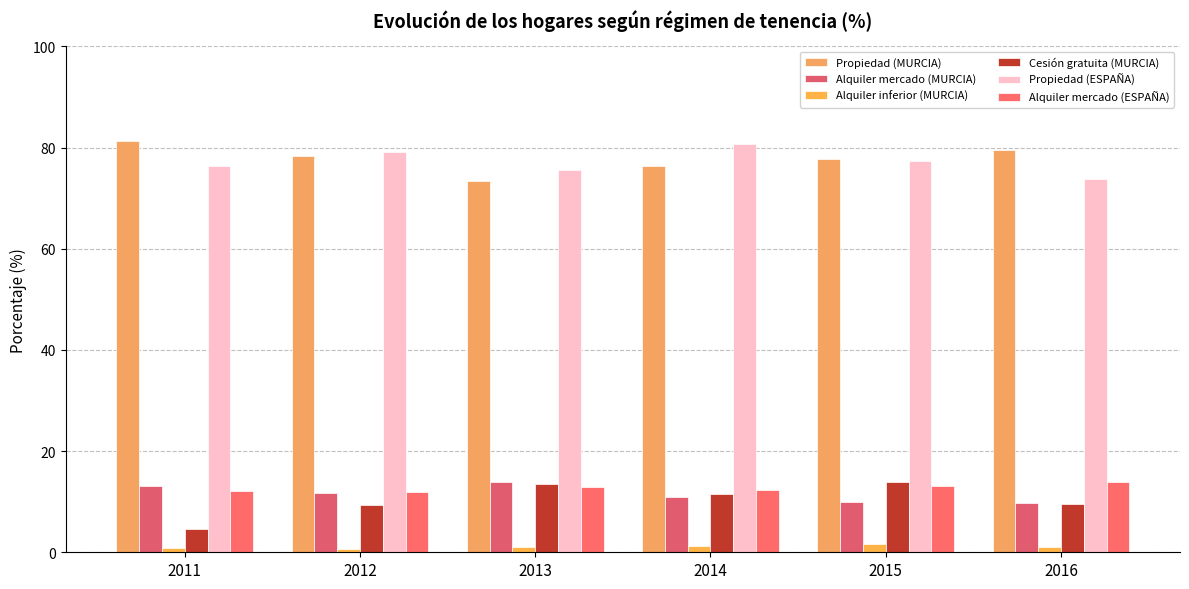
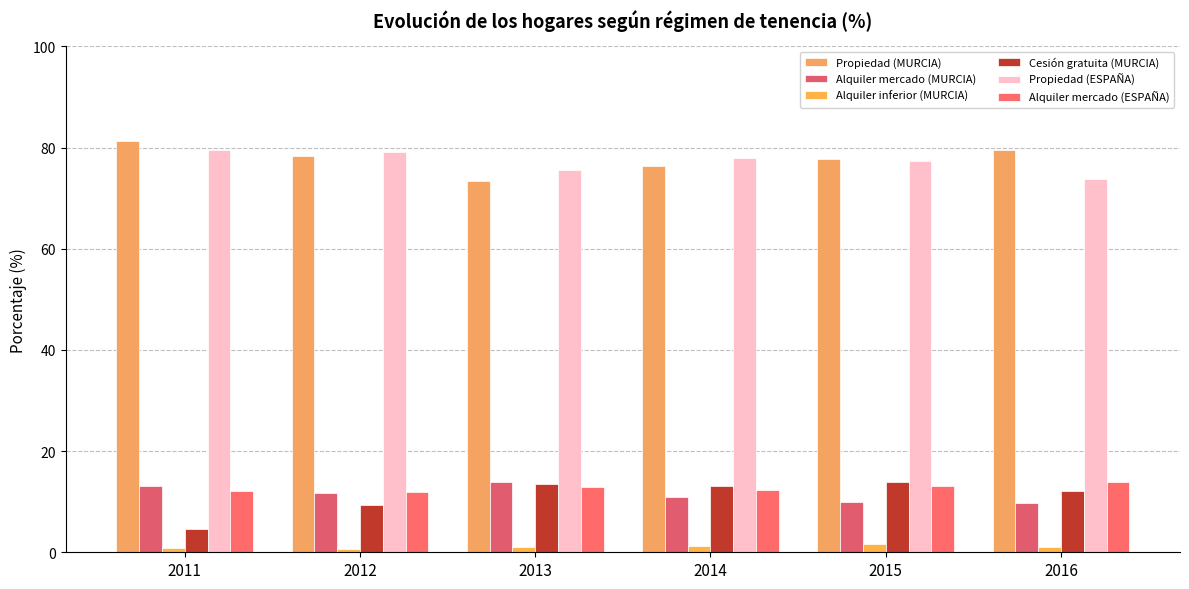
Propiedad (ESPAÑA), 2011: 76 -> 80
Cesión gratuita (MURCIA), 2014: 12 -> 13
Propiedad (ESPAÑA), 2014: 81 -> 78
Cesión gratuita (MURCIA), 2016: 10 -> 12
